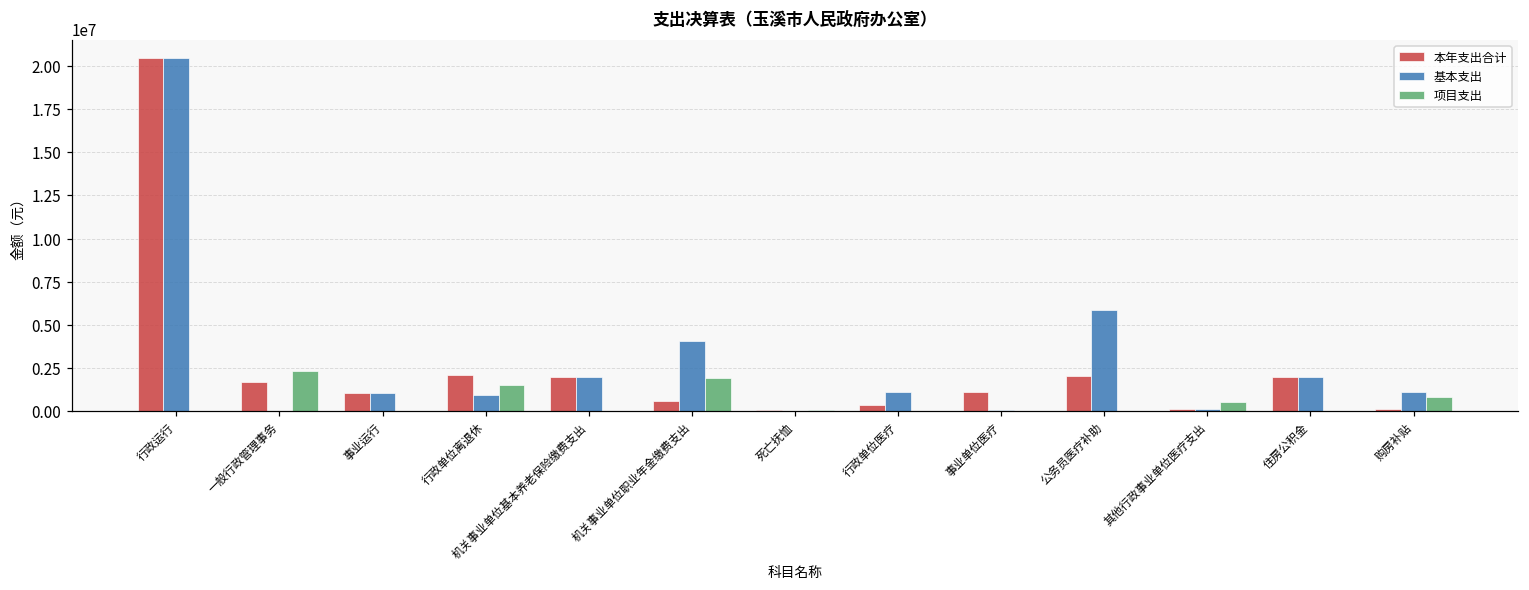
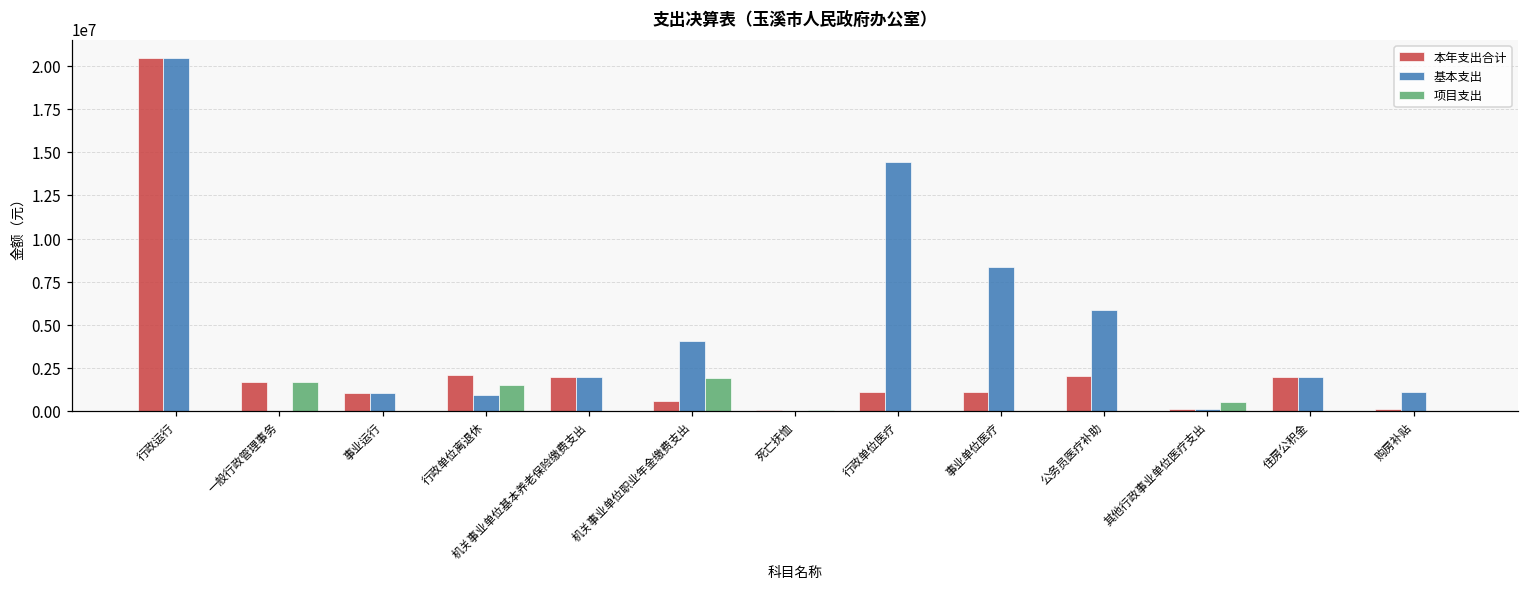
项目支出, 一般行政管理事务: 2300000 -> 1700000
本年支出合计, 行政单位医疗: 300000 -> 1100000
基本支出, 行政单位医疗: 1100000 -> 14400000
基本支出, 事业单位医疗: 100000 -> 8400000
项目支出, 购房补贴: 800000 -> 0
